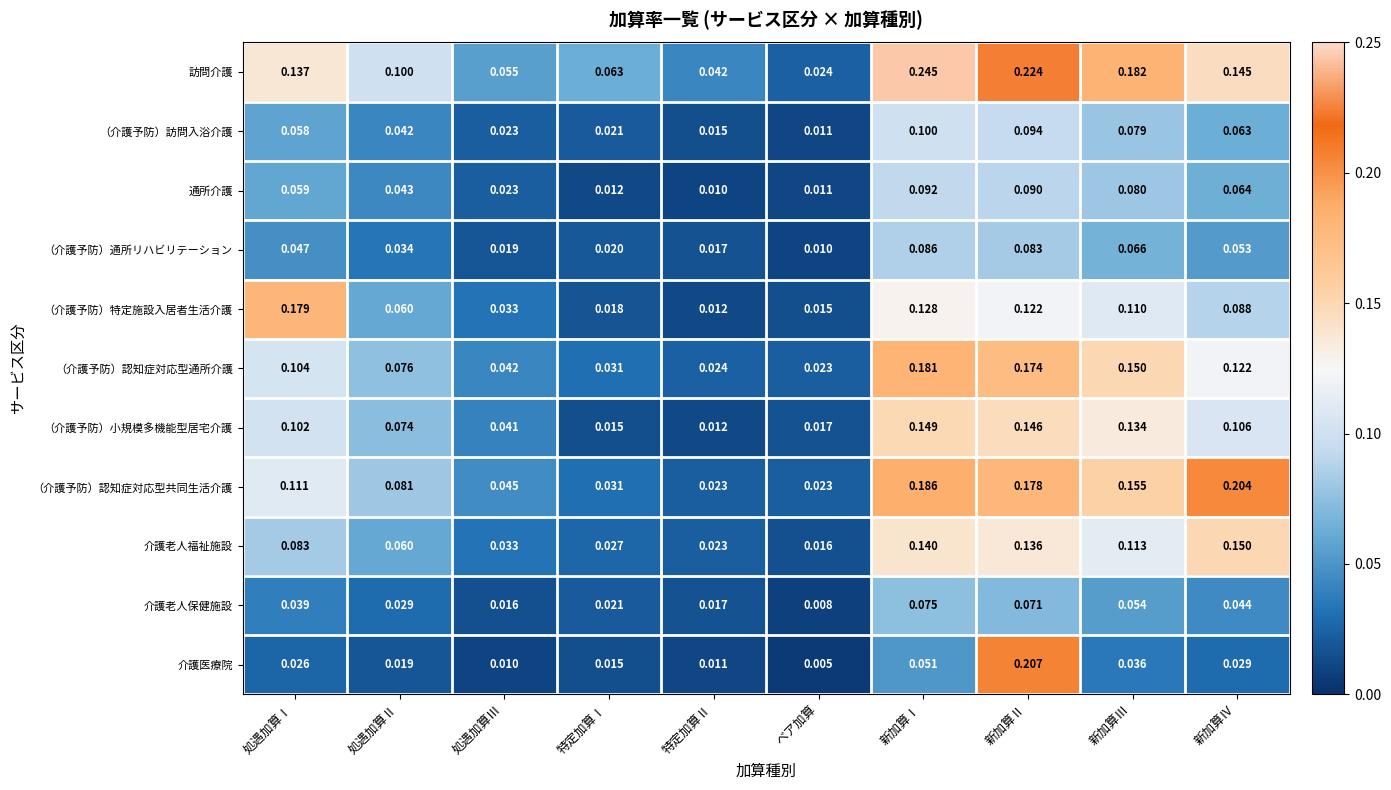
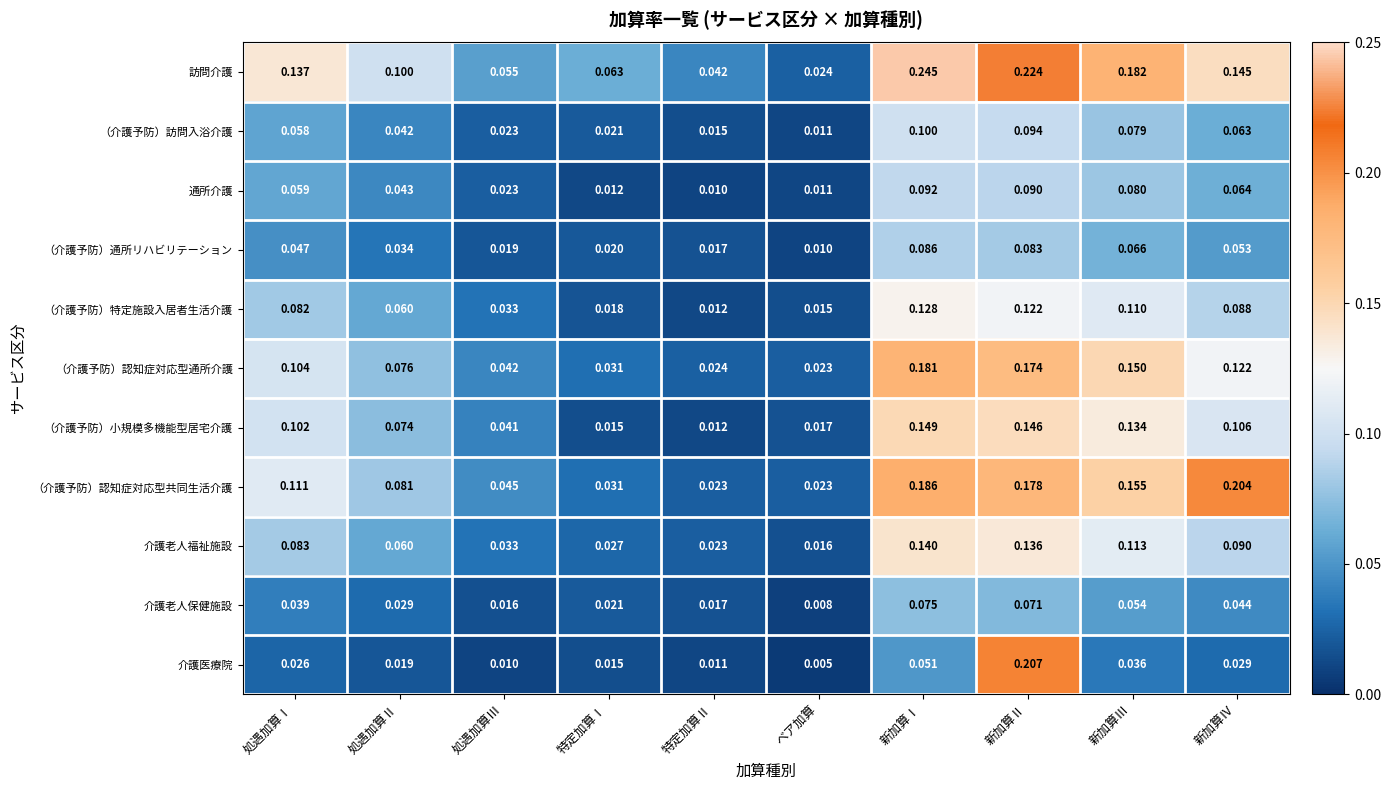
（介護予防）特定施設入居者生活介護, 処遇加算Ⅰ: 0.179 -> 0.082
介護老人福祉施設, 新加算Ⅳ: 0.150 -> 0.090
